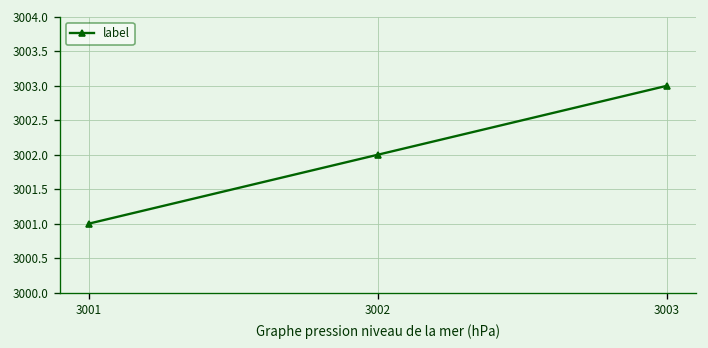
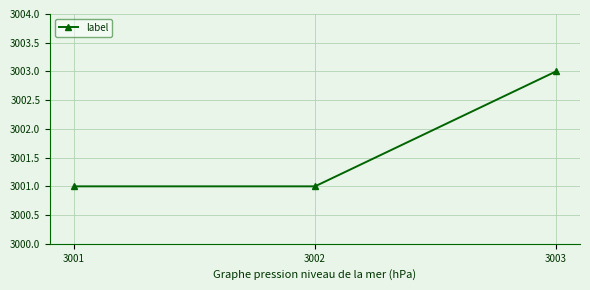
3002: 3002 -> 3001
